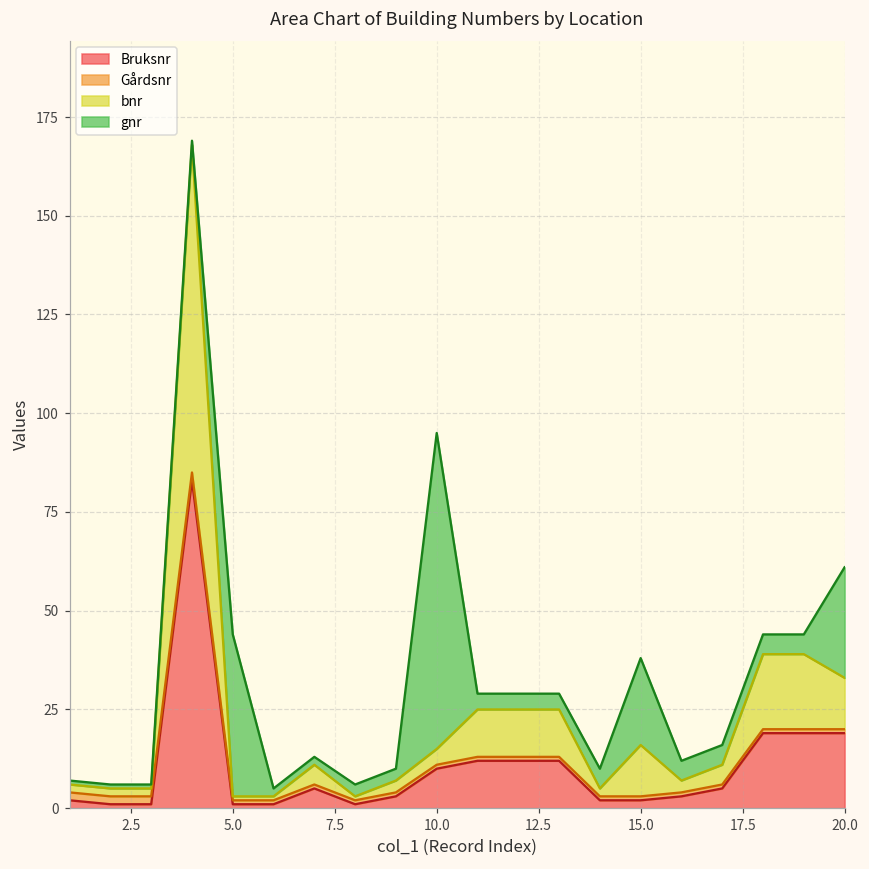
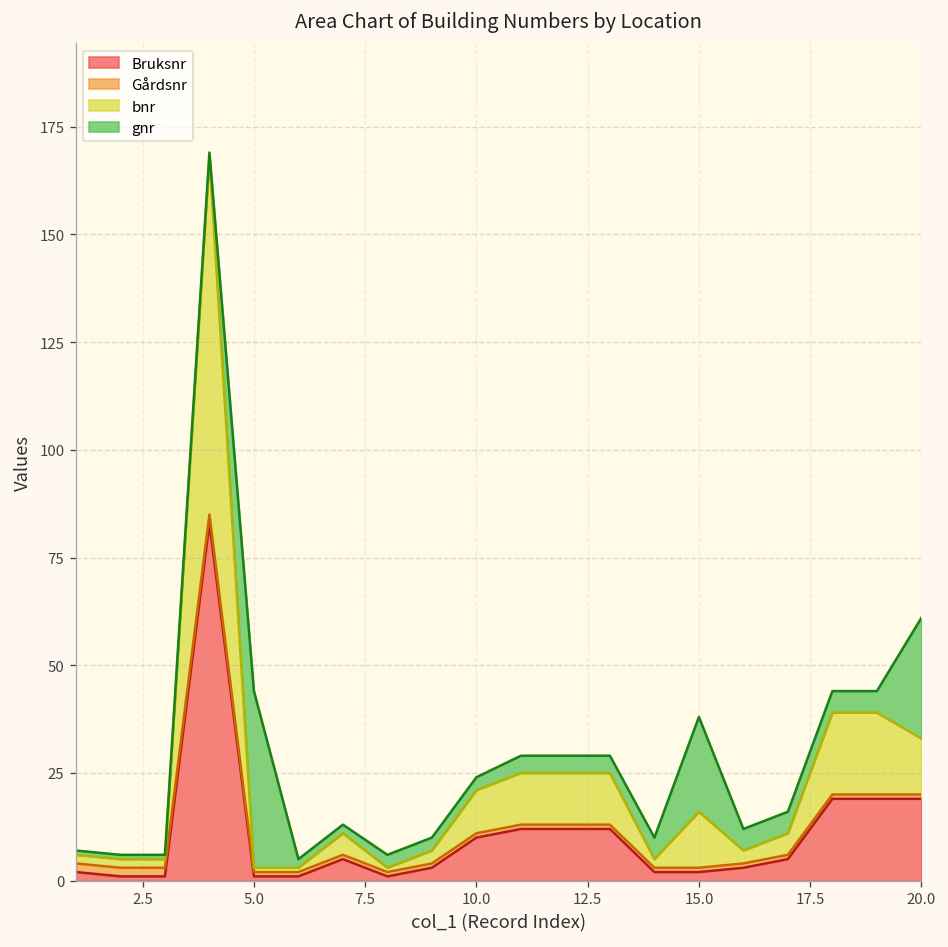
bnr, 10.0: 4 -> 10
gnr, 10.0: 80 -> 3
